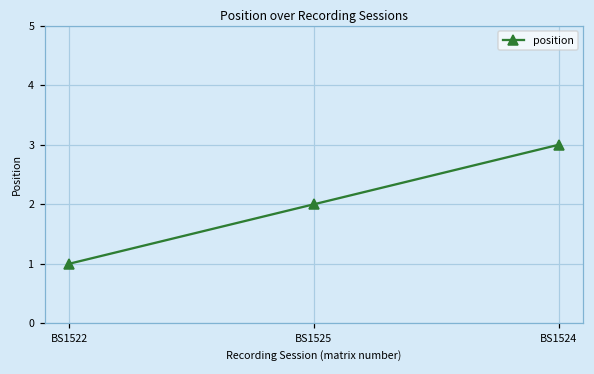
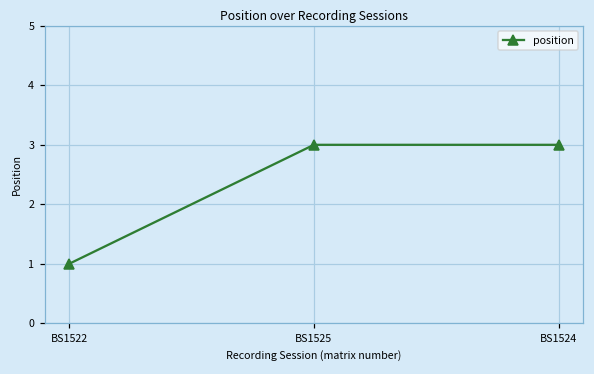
BS1525: 2 -> 3
